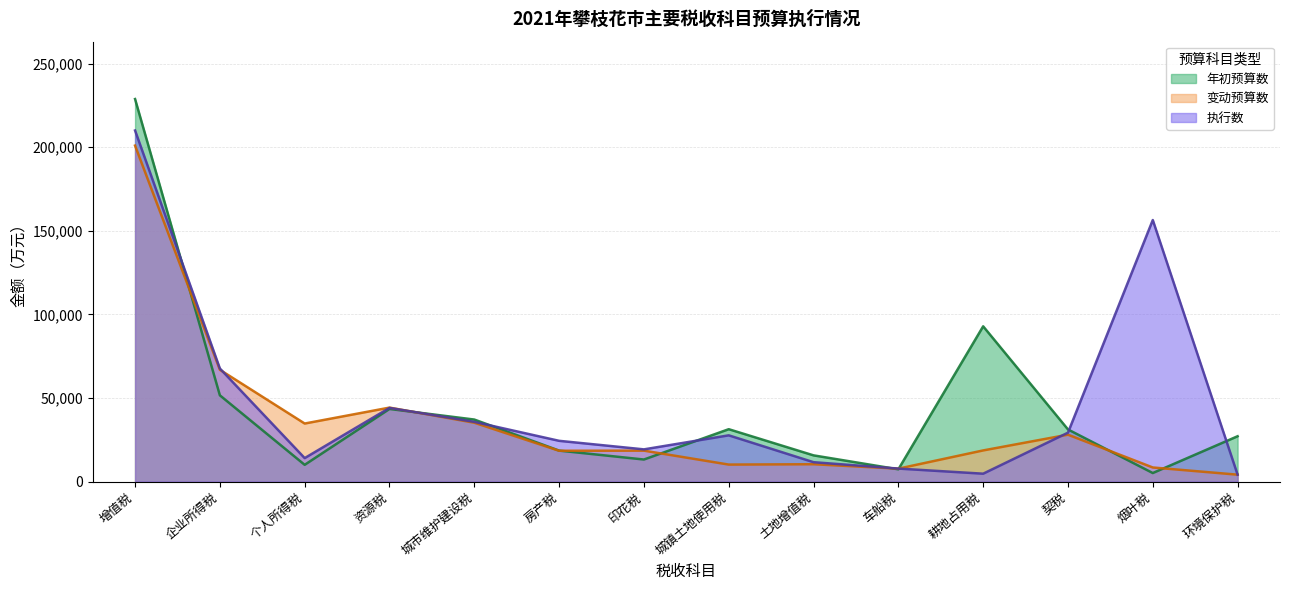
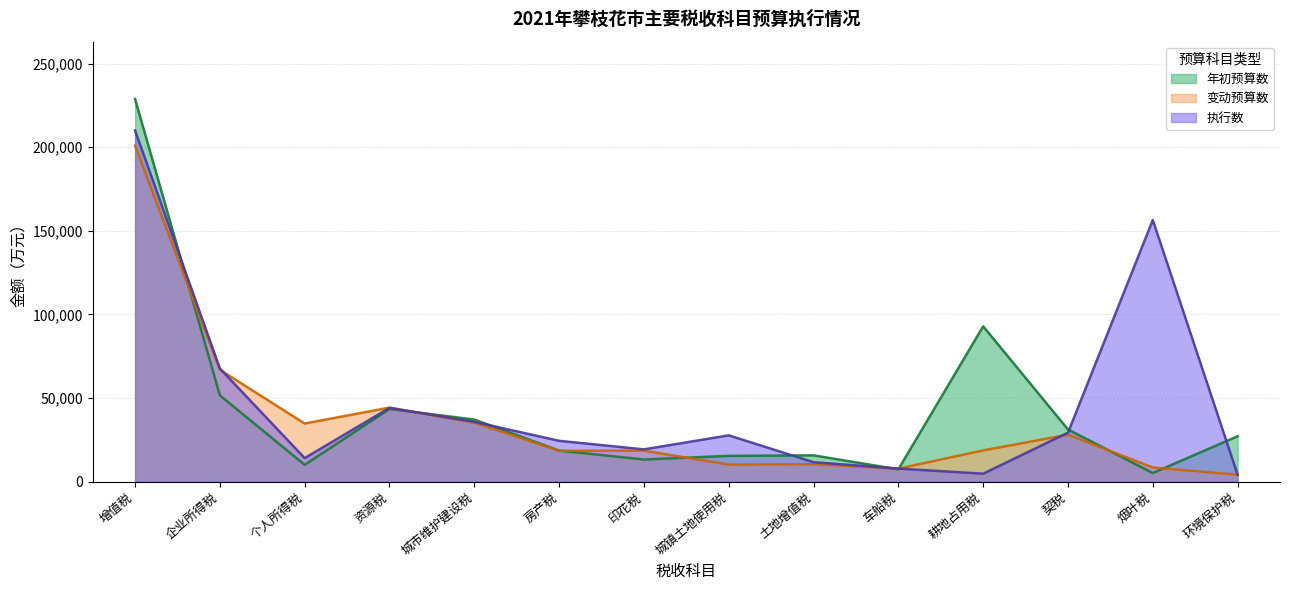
年初预算数, 城镇土地使用税: 31,000 -> 15,000
